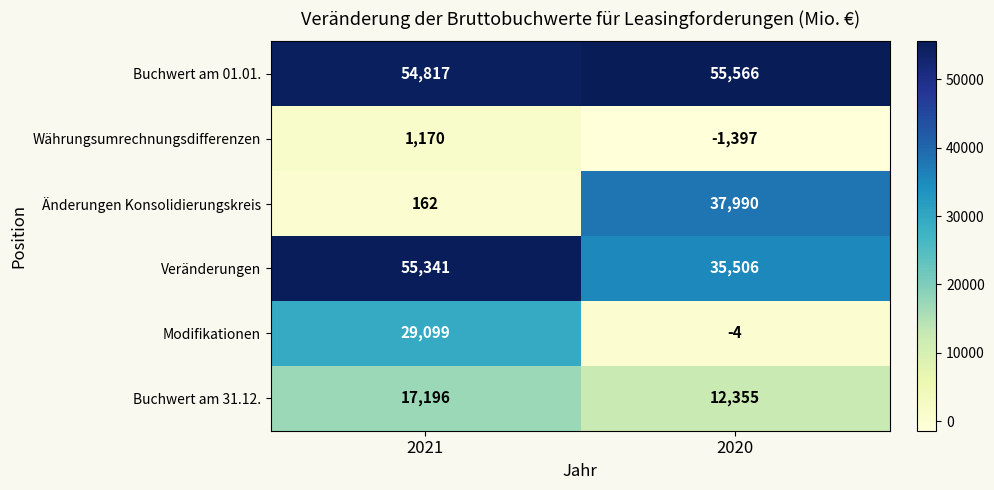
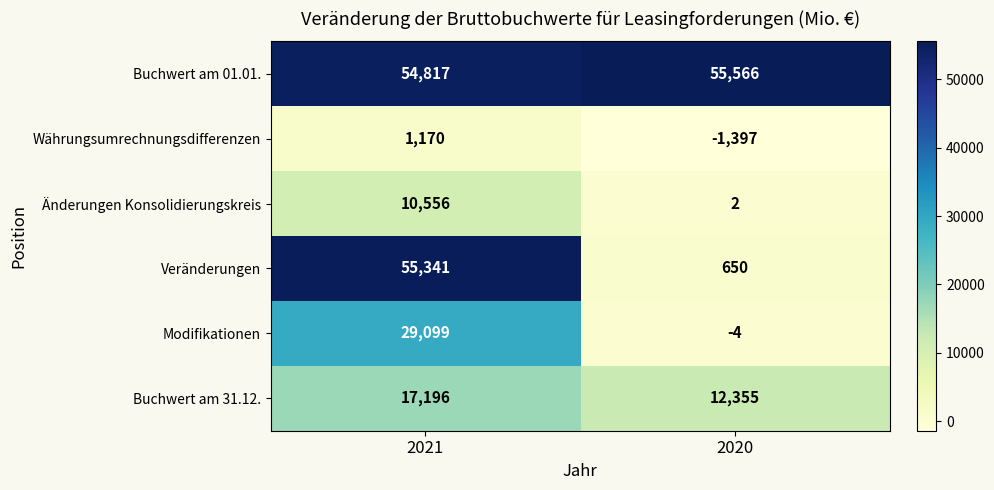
Änderungen Konsolidierungskreis, 2021: 162 -> 10,556
Änderungen Konsolidierungskreis, 2020: 37,990 -> 2
Veränderungen, 2020: 35,506 -> 650
